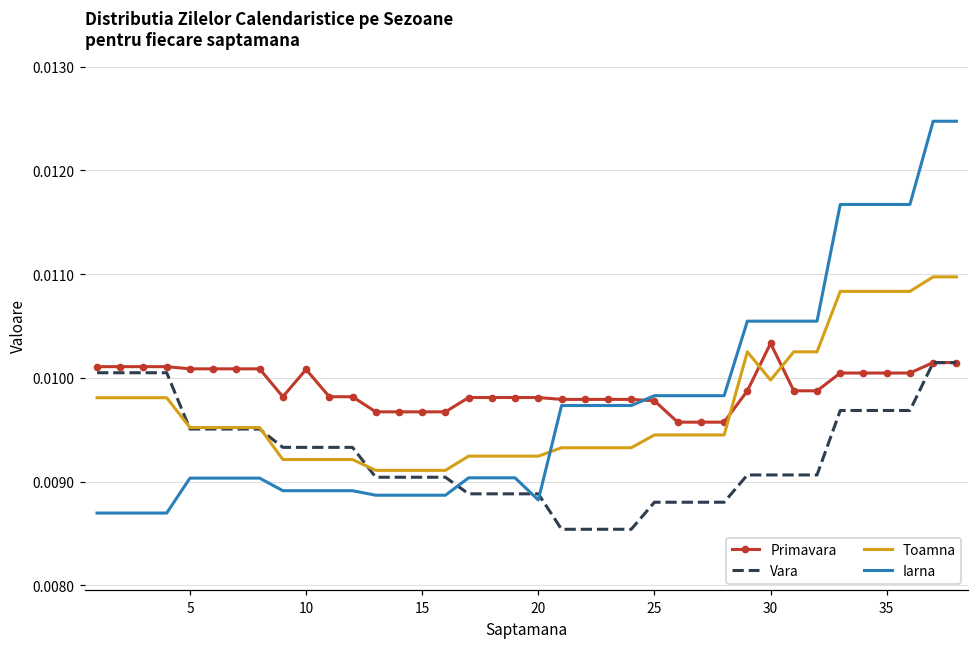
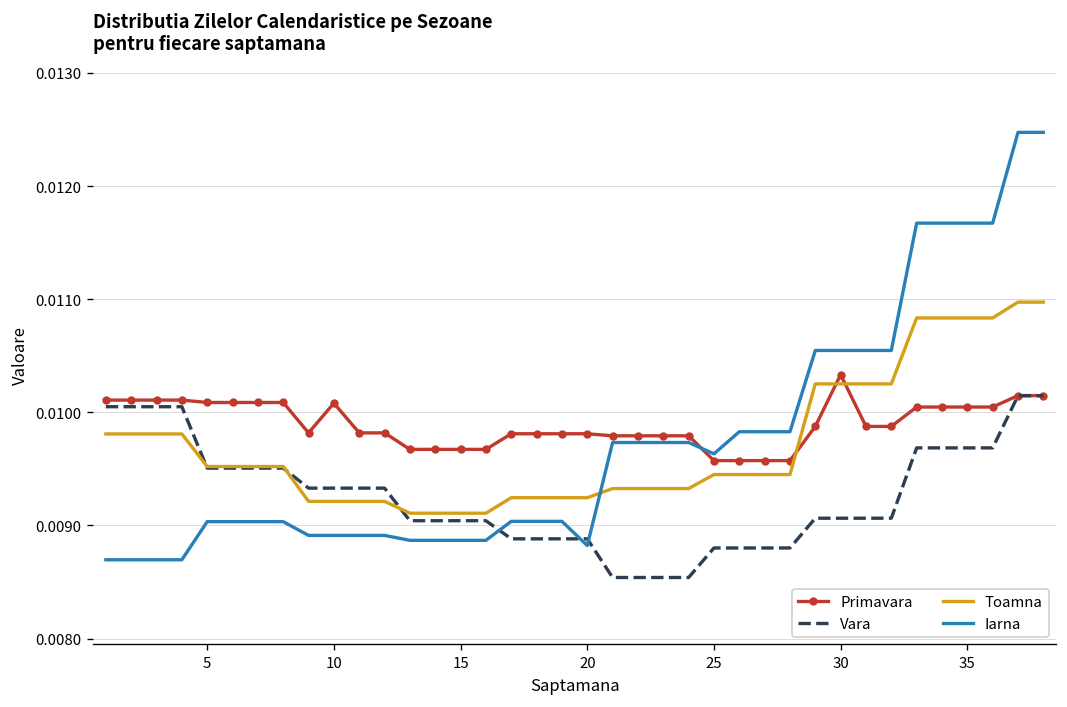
Primavara, 25: 0.0098 -> 0.0096
Iarna, 25: 0.0098 -> 0.0096
Toamna, 30: 0.0100 -> 0.0103
